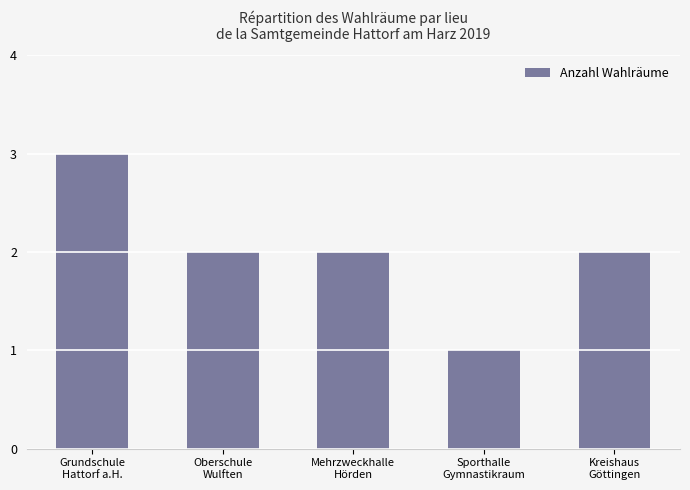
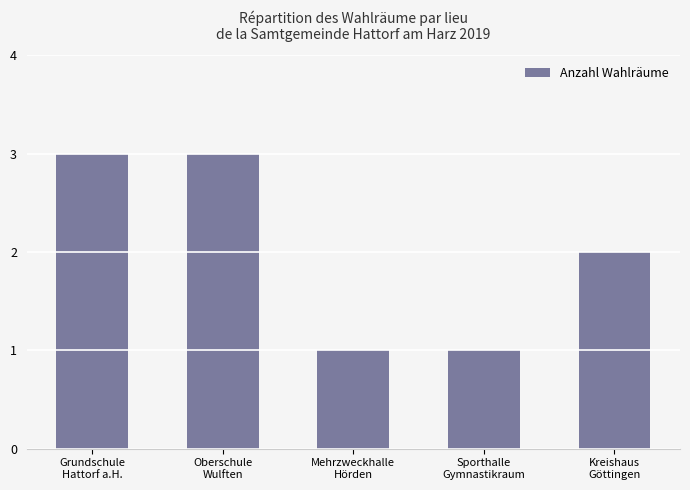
Oberschule Wulften: 2 -> 3
Mehrzweckhalle Hörden: 2 -> 1
